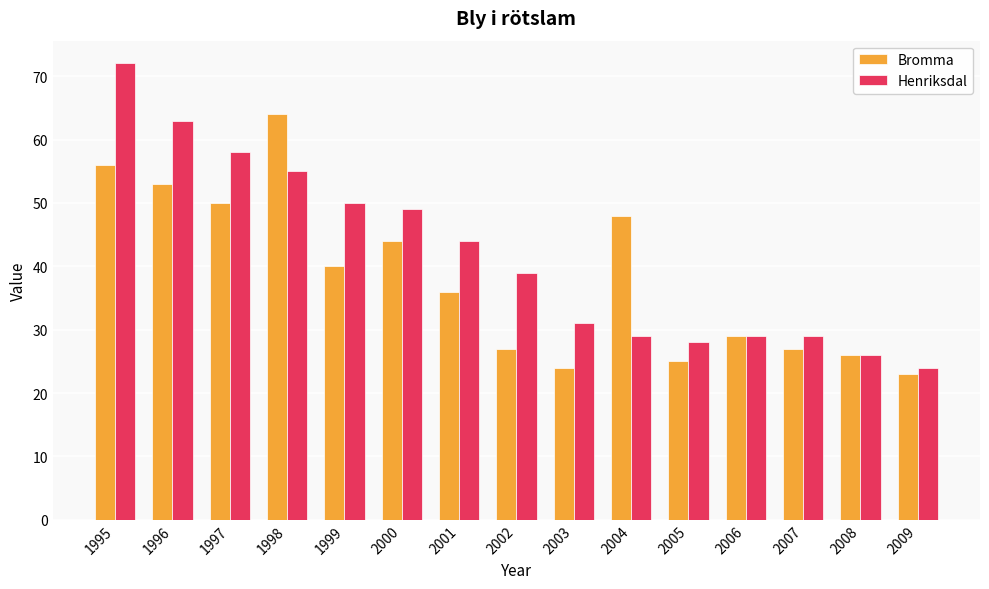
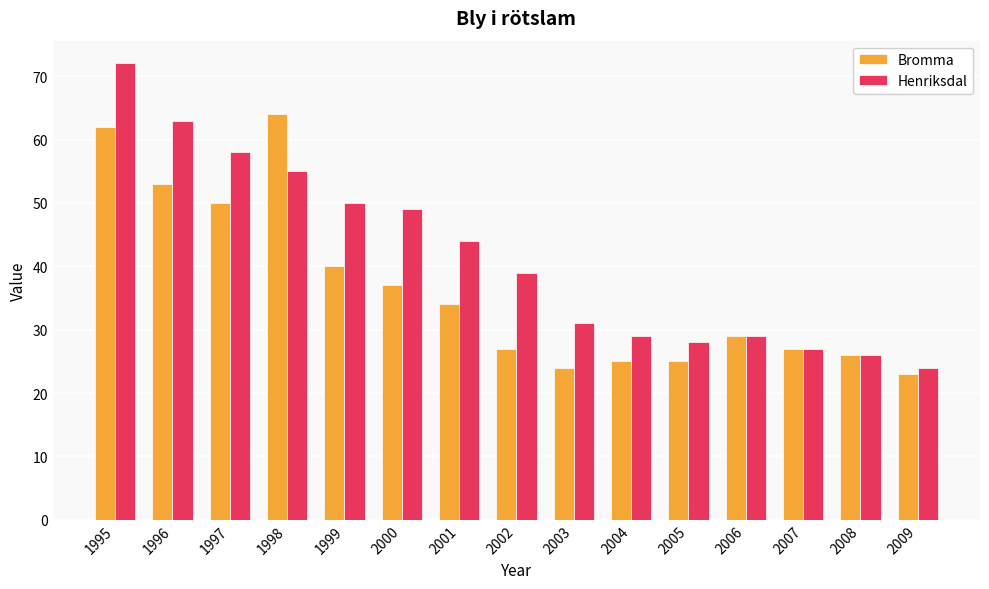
Bromma, 1995: 56 -> 62
Bromma, 2000: 44 -> 37
Bromma, 2001: 36 -> 34
Bromma, 2004: 48 -> 25
Henriksdal, 2007: 29 -> 27
